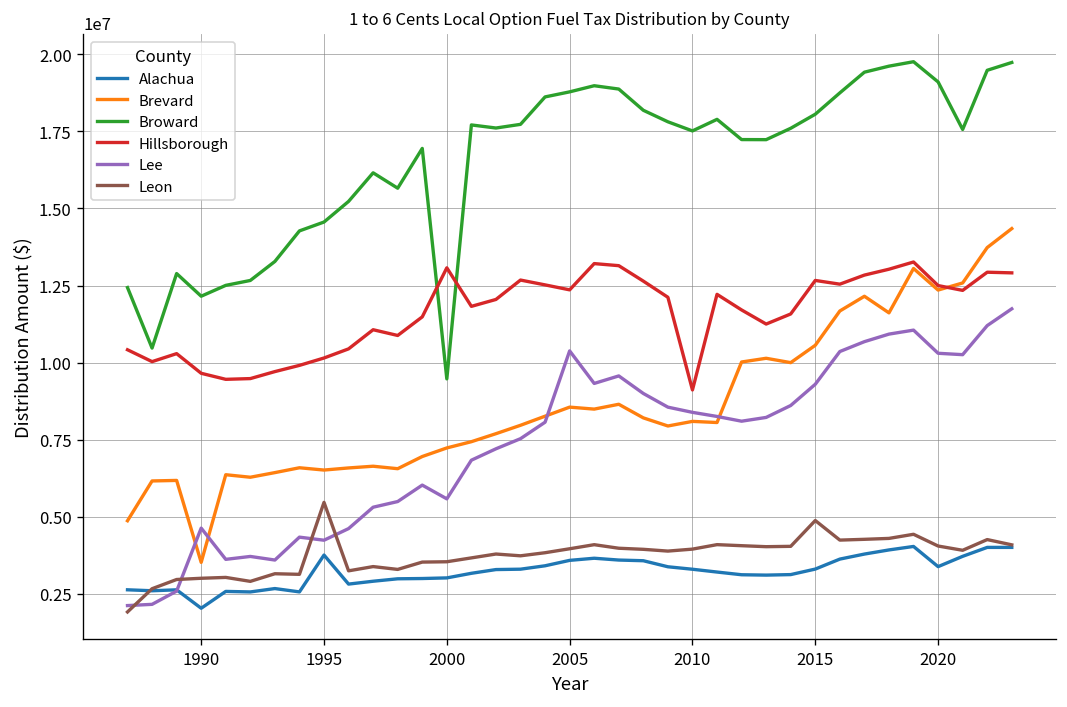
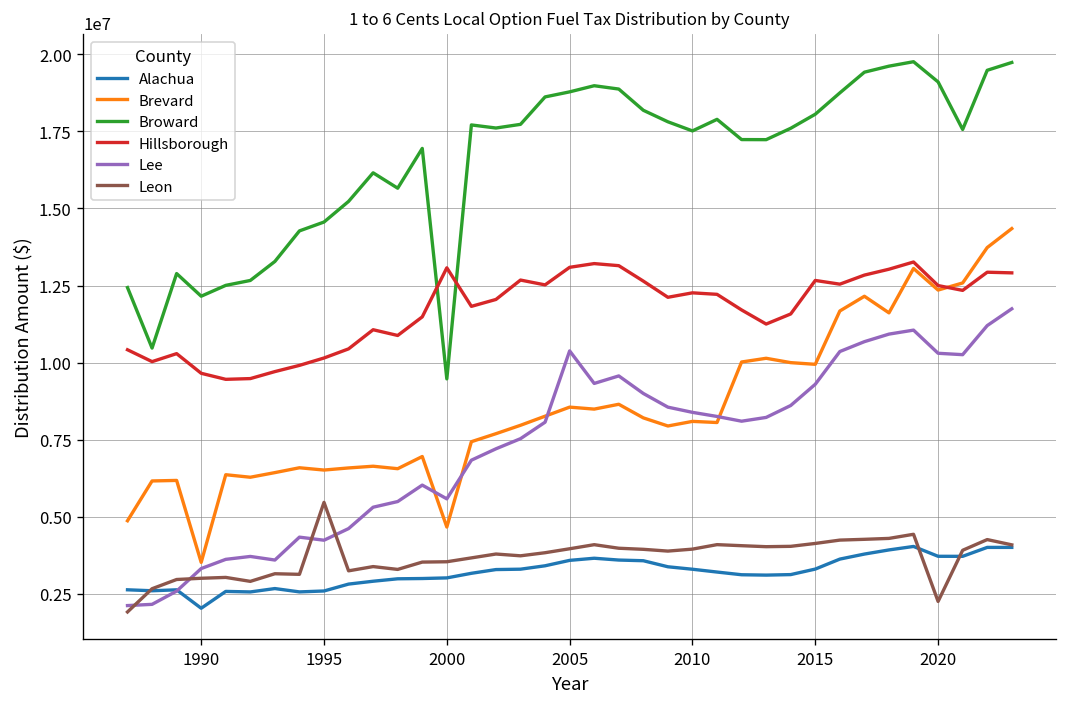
Lee, 1990: 4600000 -> 3300000
Alachua, 1995: 3800000 -> 2600000
Brevard, 2000: 7200000 -> 4700000
Hillsborough, 2005: 12400000 -> 13100000
Hillsborough, 2010: 9100000 -> 12300000
Brevard, 2015: 10600000 -> 9900000
Leon, 2015: 4900000 -> 4100000
Alachua, 2020: 3400000 -> 3700000
Leon, 2020: 4100000 -> 2300000
